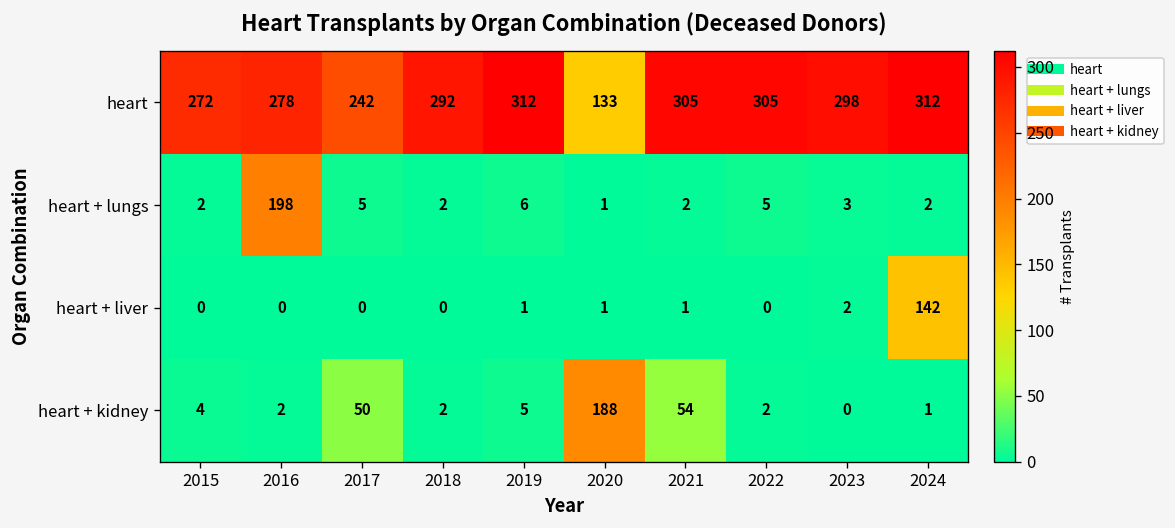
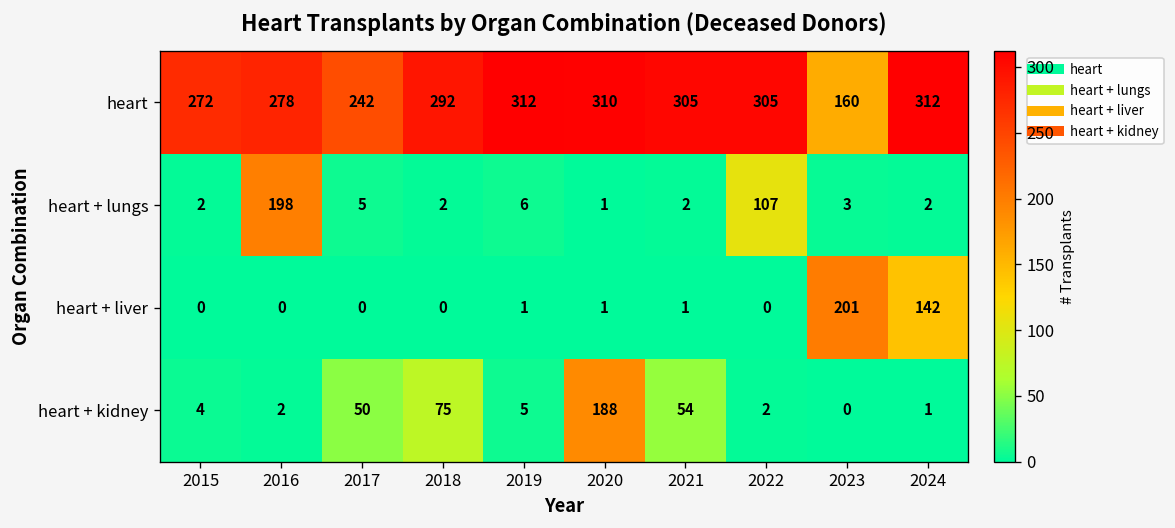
heart, 2020: 133 -> 310
heart, 2023: 298 -> 160
heart + lungs, 2022: 5 -> 107
heart + liver, 2023: 2 -> 201
heart + kidney, 2018: 2 -> 75
